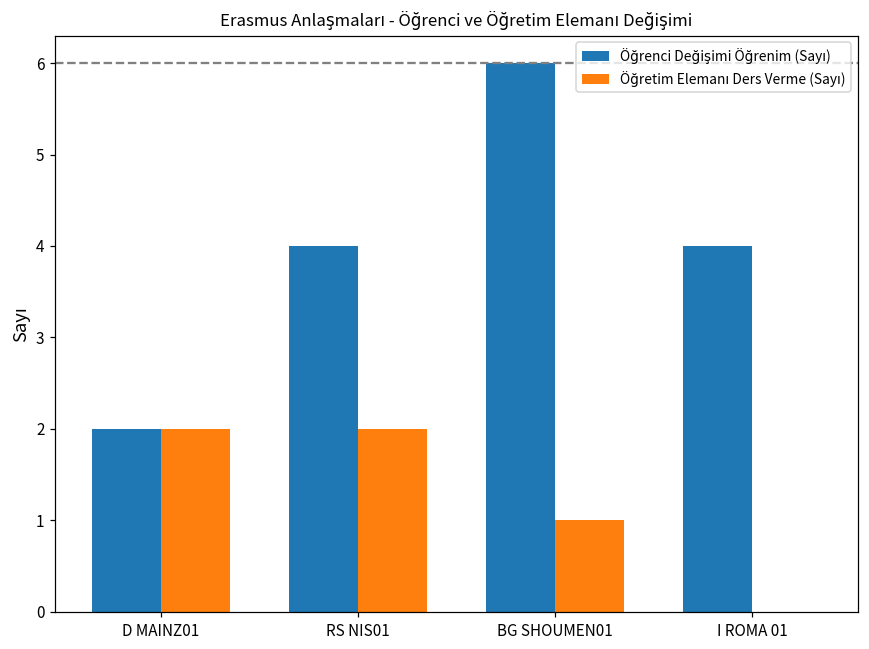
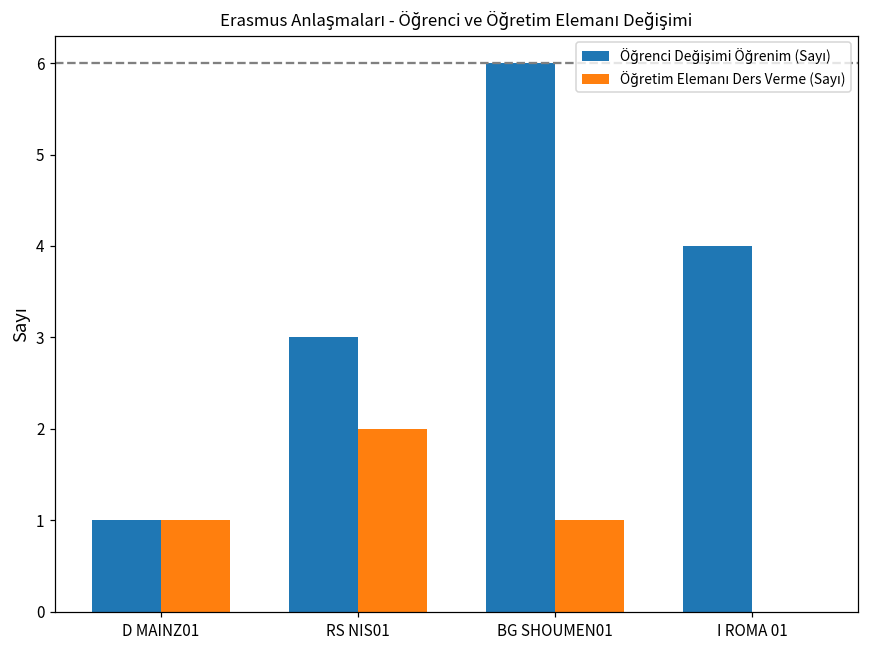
Öğrenci Değişimi Öğrenim (Sayı), D MAINZ01: 2 -> 1
Öğretim Elemanı Ders Verme (Sayı), D MAINZ01: 2 -> 1
Öğrenci Değişimi Öğrenim (Sayı), RS NIS01: 4 -> 3
